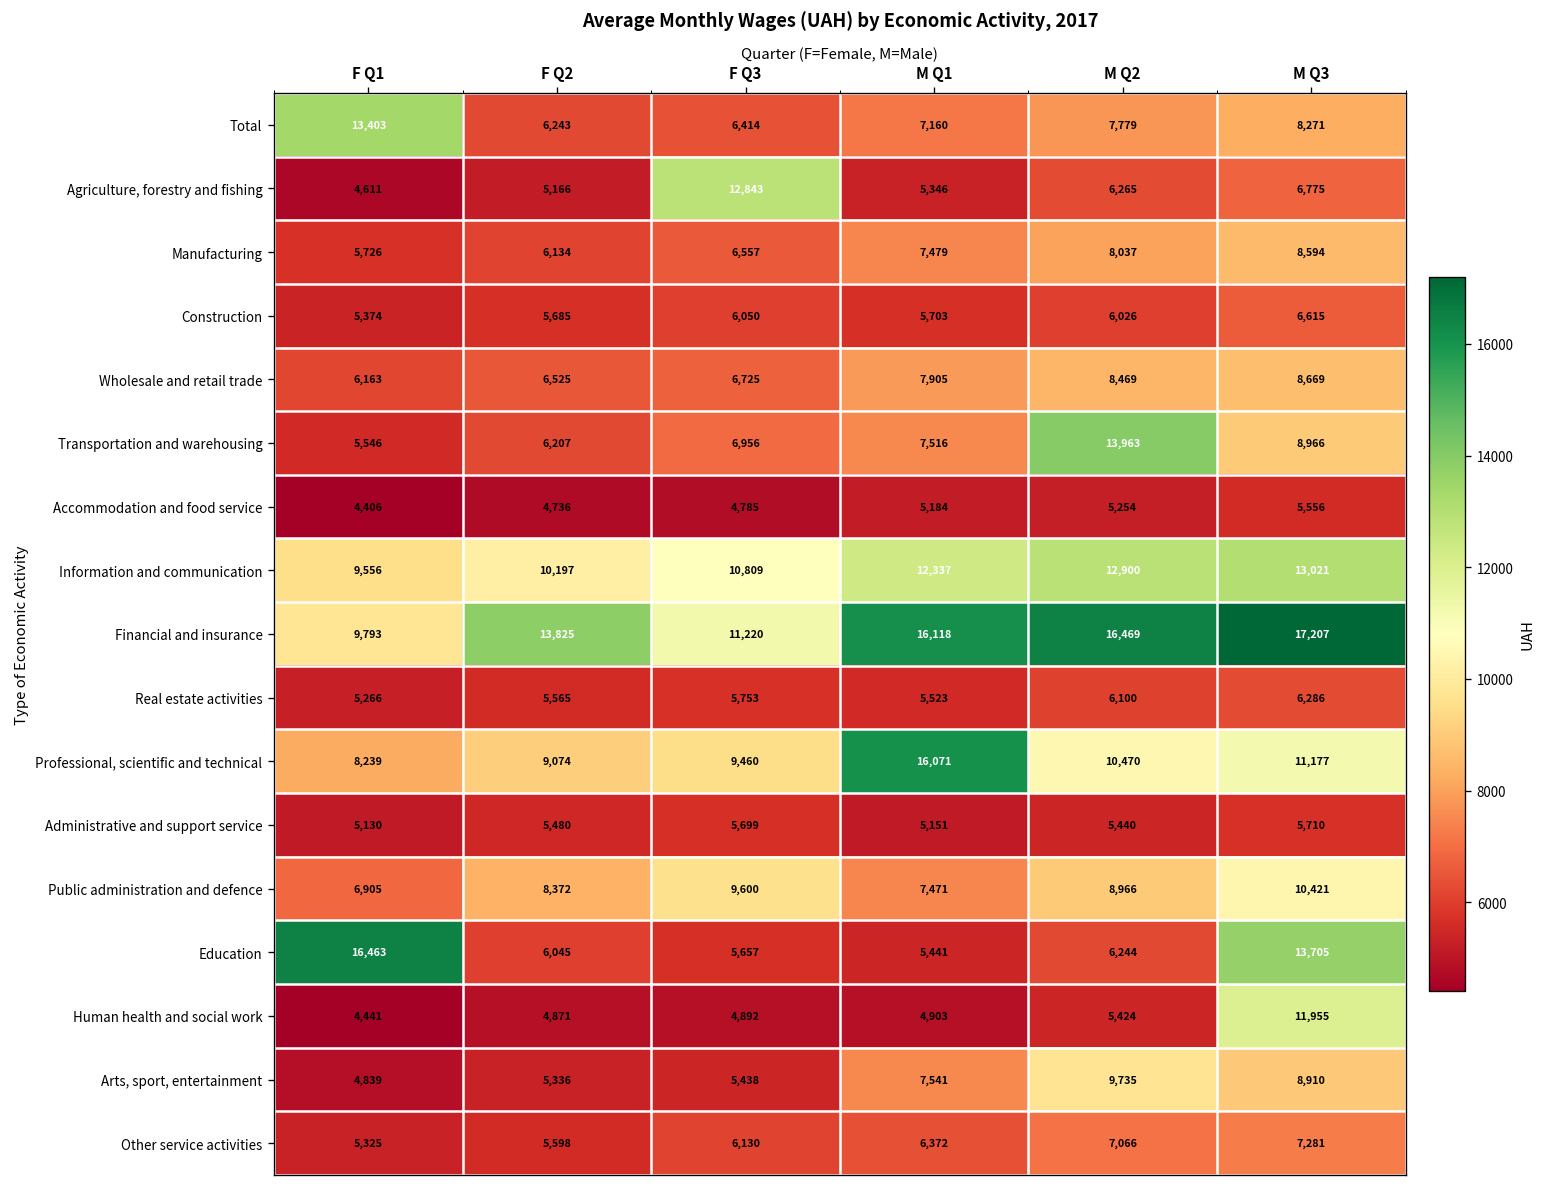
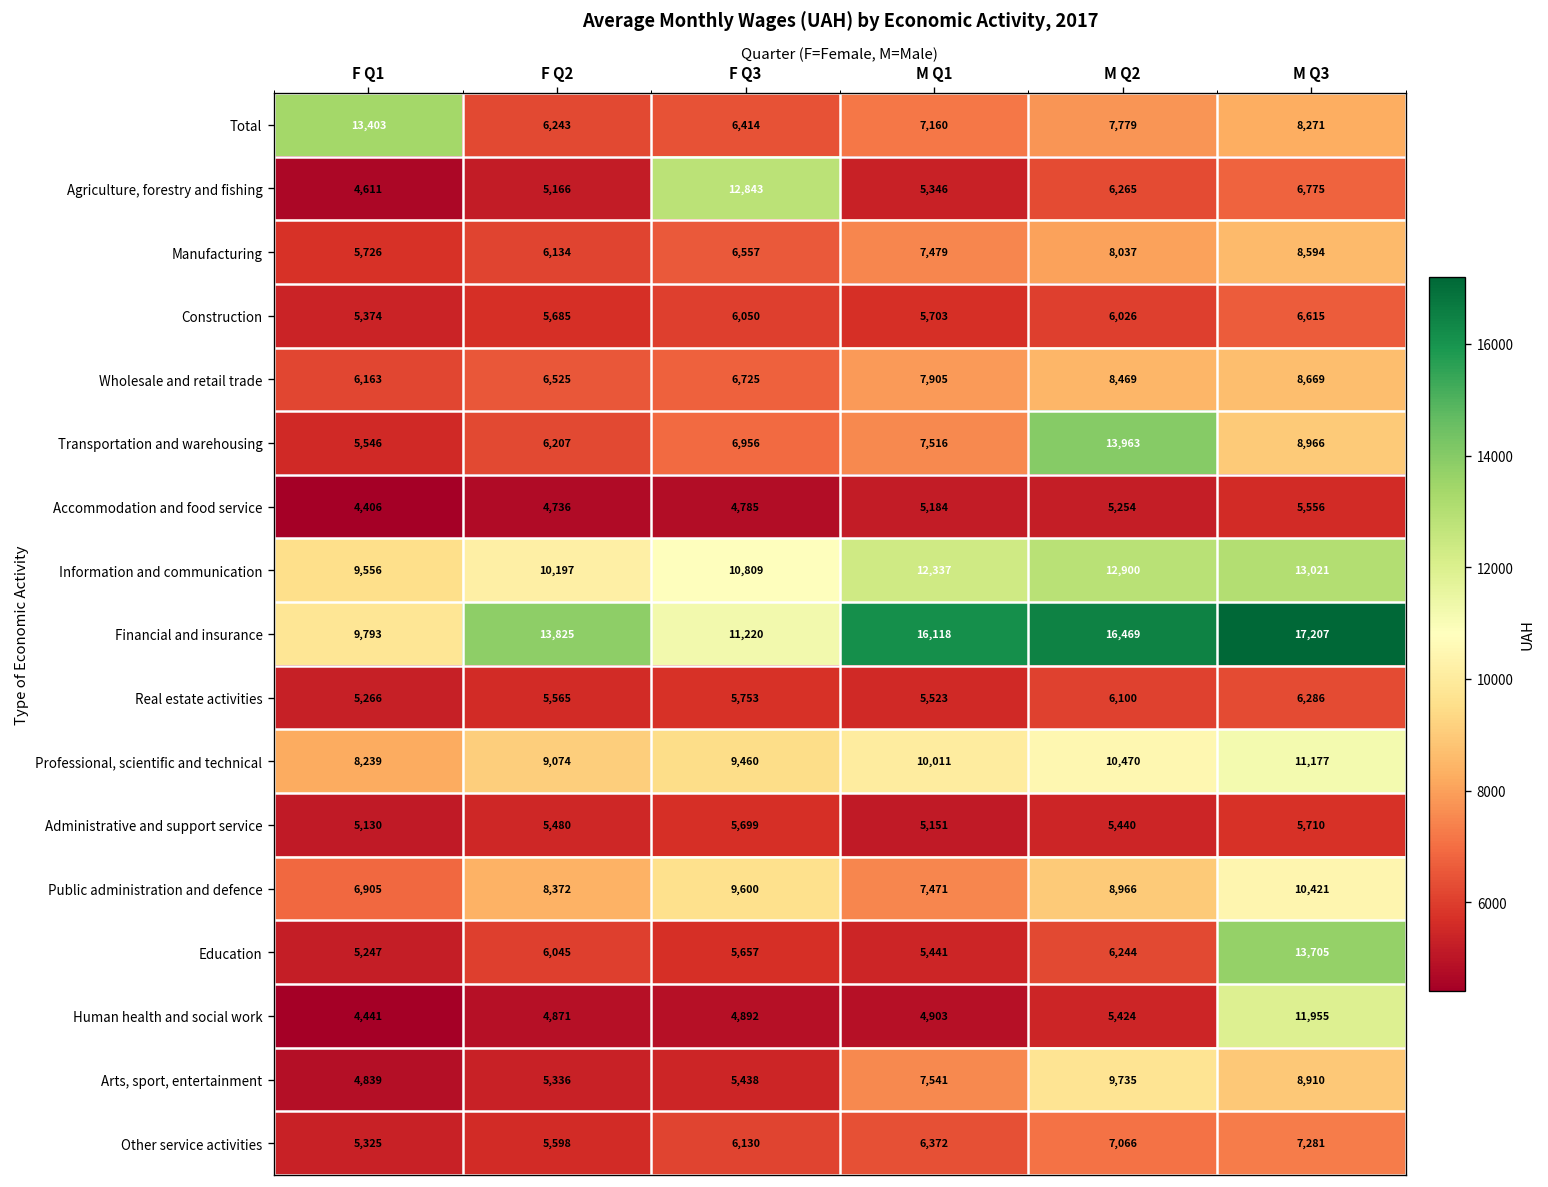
Professional, scientific and technical, M Q1: 16,071 -> 10,011
Education, F Q1: 16,463 -> 5,247
